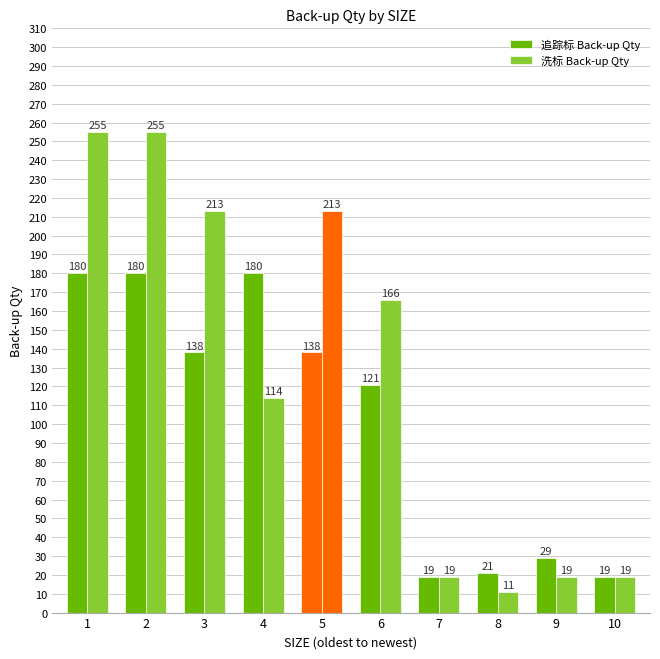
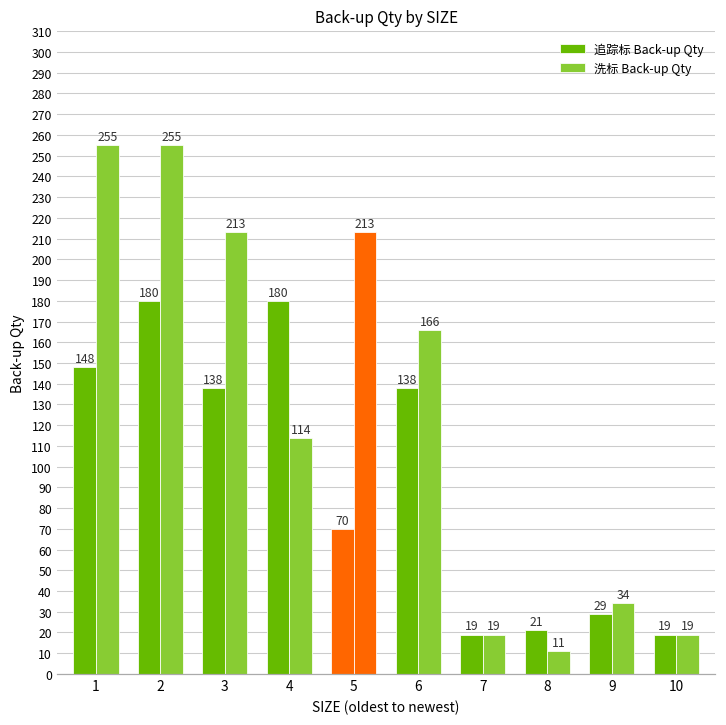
追踪标 Back-up Qty, 1: 180 -> 148
追踪标 Back-up Qty, 5: 138 -> 70
追踪标 Back-up Qty, 6: 121 -> 138
洗标 Back-up Qty, 9: 19 -> 34
